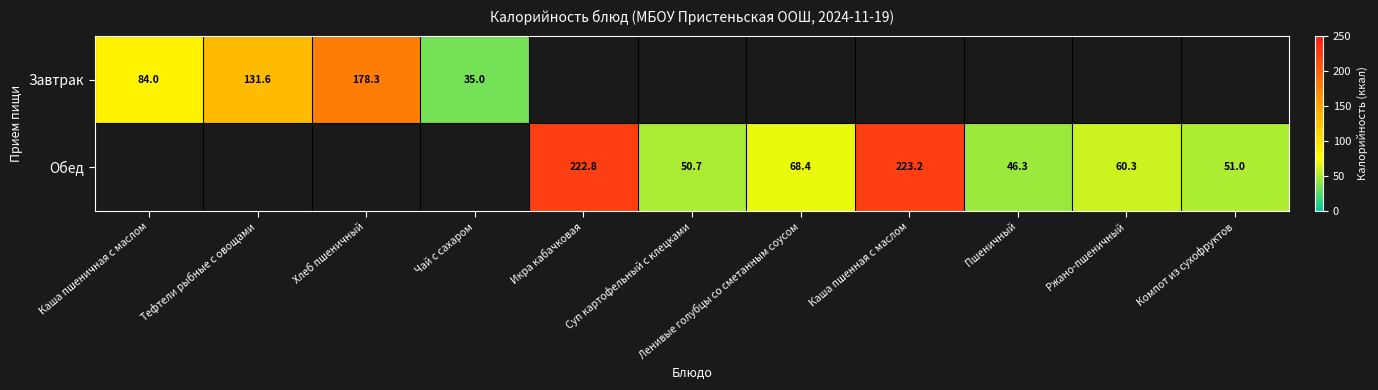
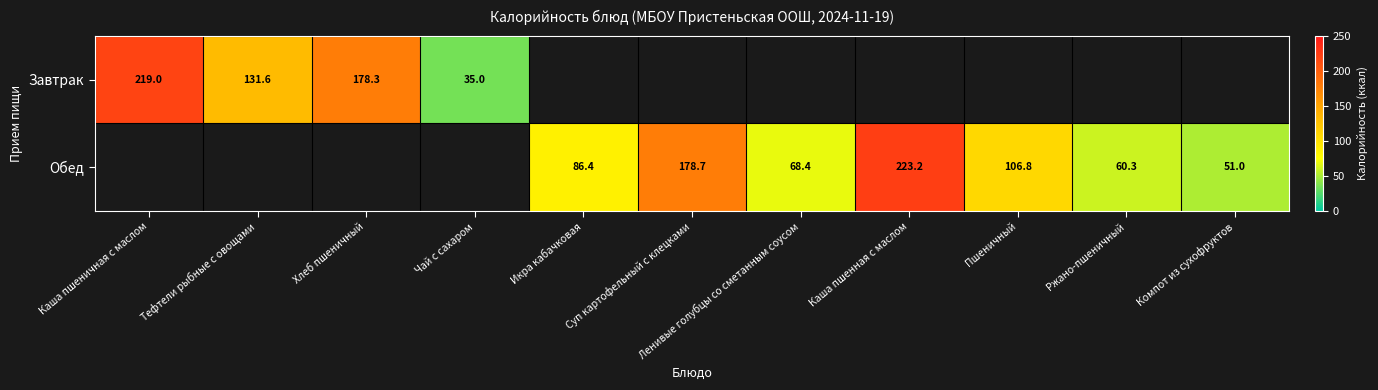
Завтрак, Каша пшеничная с маслом: 84.0 -> 219.0
Обед, Икра кабачковая: 222.8 -> 86.4
Обед, Суп картофельный с клецками: 50.7 -> 178.7
Обед, Пшеничный: 46.3 -> 106.8
